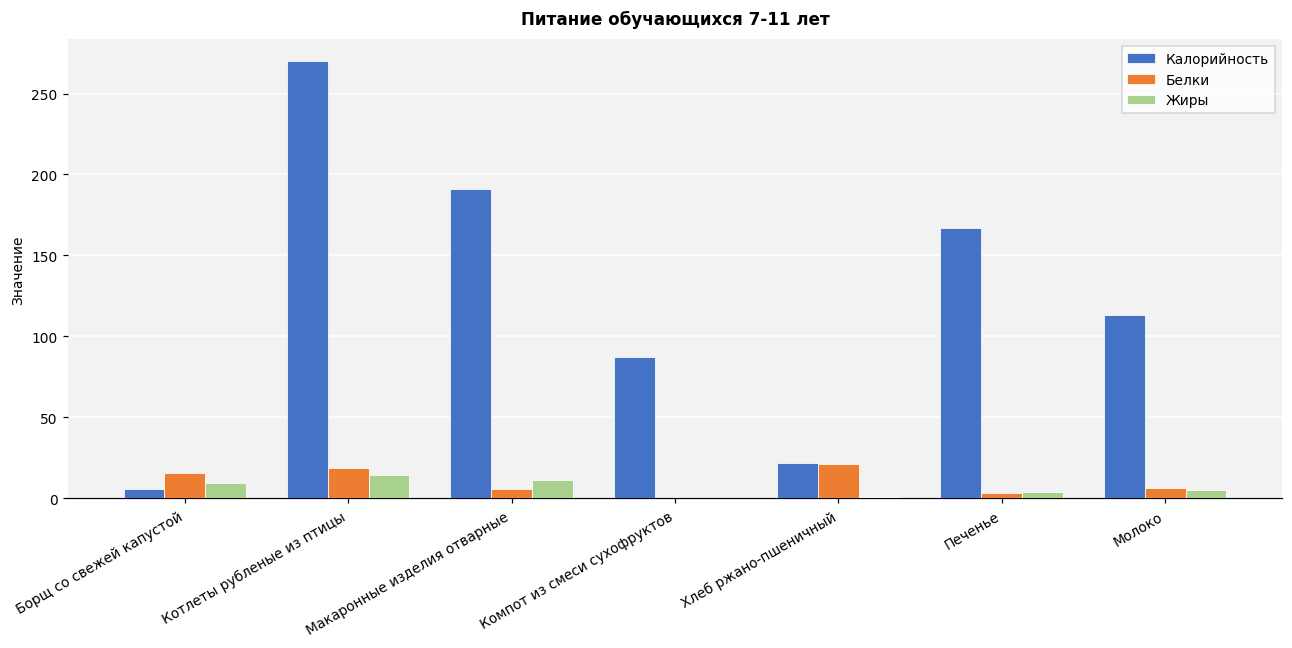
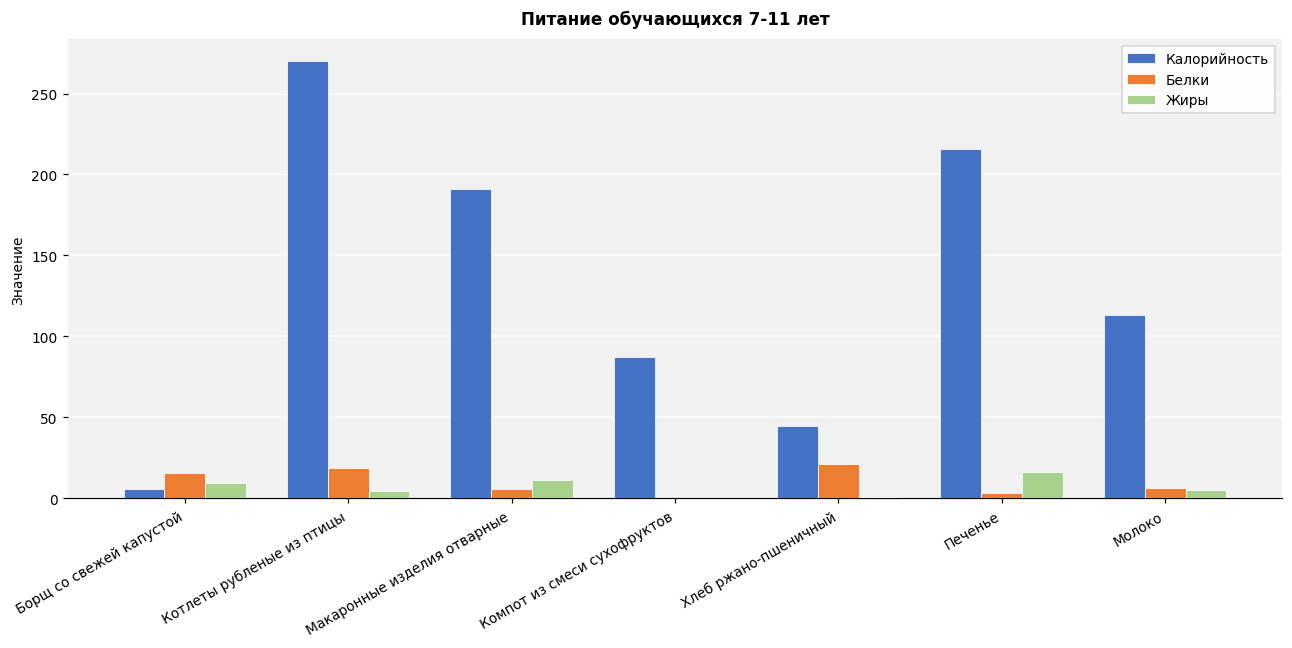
Жиры, Котлеты рубленые из птицы: 14 -> 4
Калорийность, Хлеб ржано-пшеничный: 22 -> 45
Калорийность, Печенье: 167 -> 216
Жиры, Печенье: 4 -> 16
